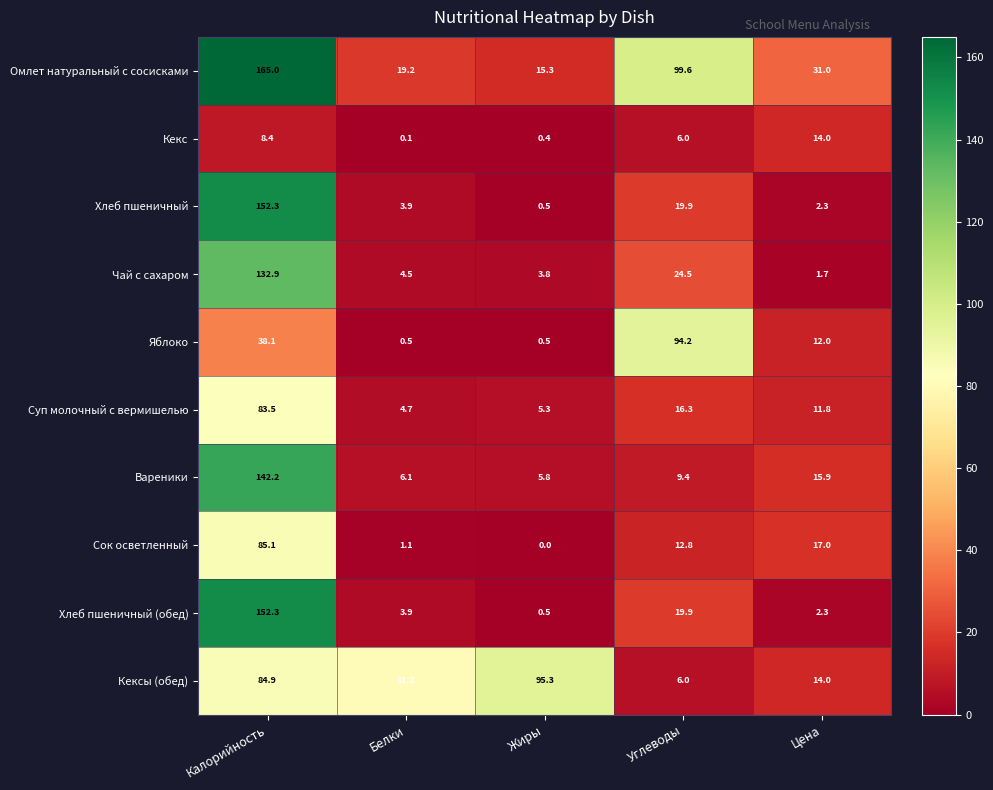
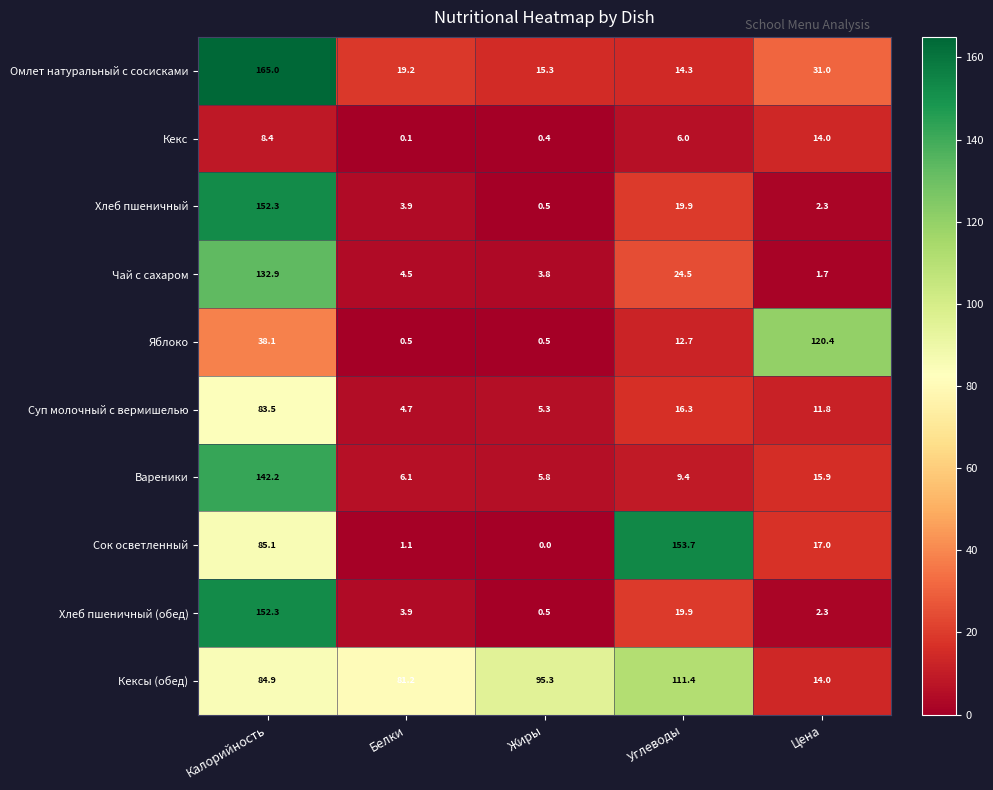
Омлет натуральный с сосисками, Углеводы: 99.6 -> 14.3
Яблоко, Углеводы: 94.2 -> 12.7
Яблоко, Цена: 12.0 -> 120.4
Сок осветленный, Углеводы: 12.8 -> 153.7
Кексы (обед), Углеводы: 6.0 -> 111.4
